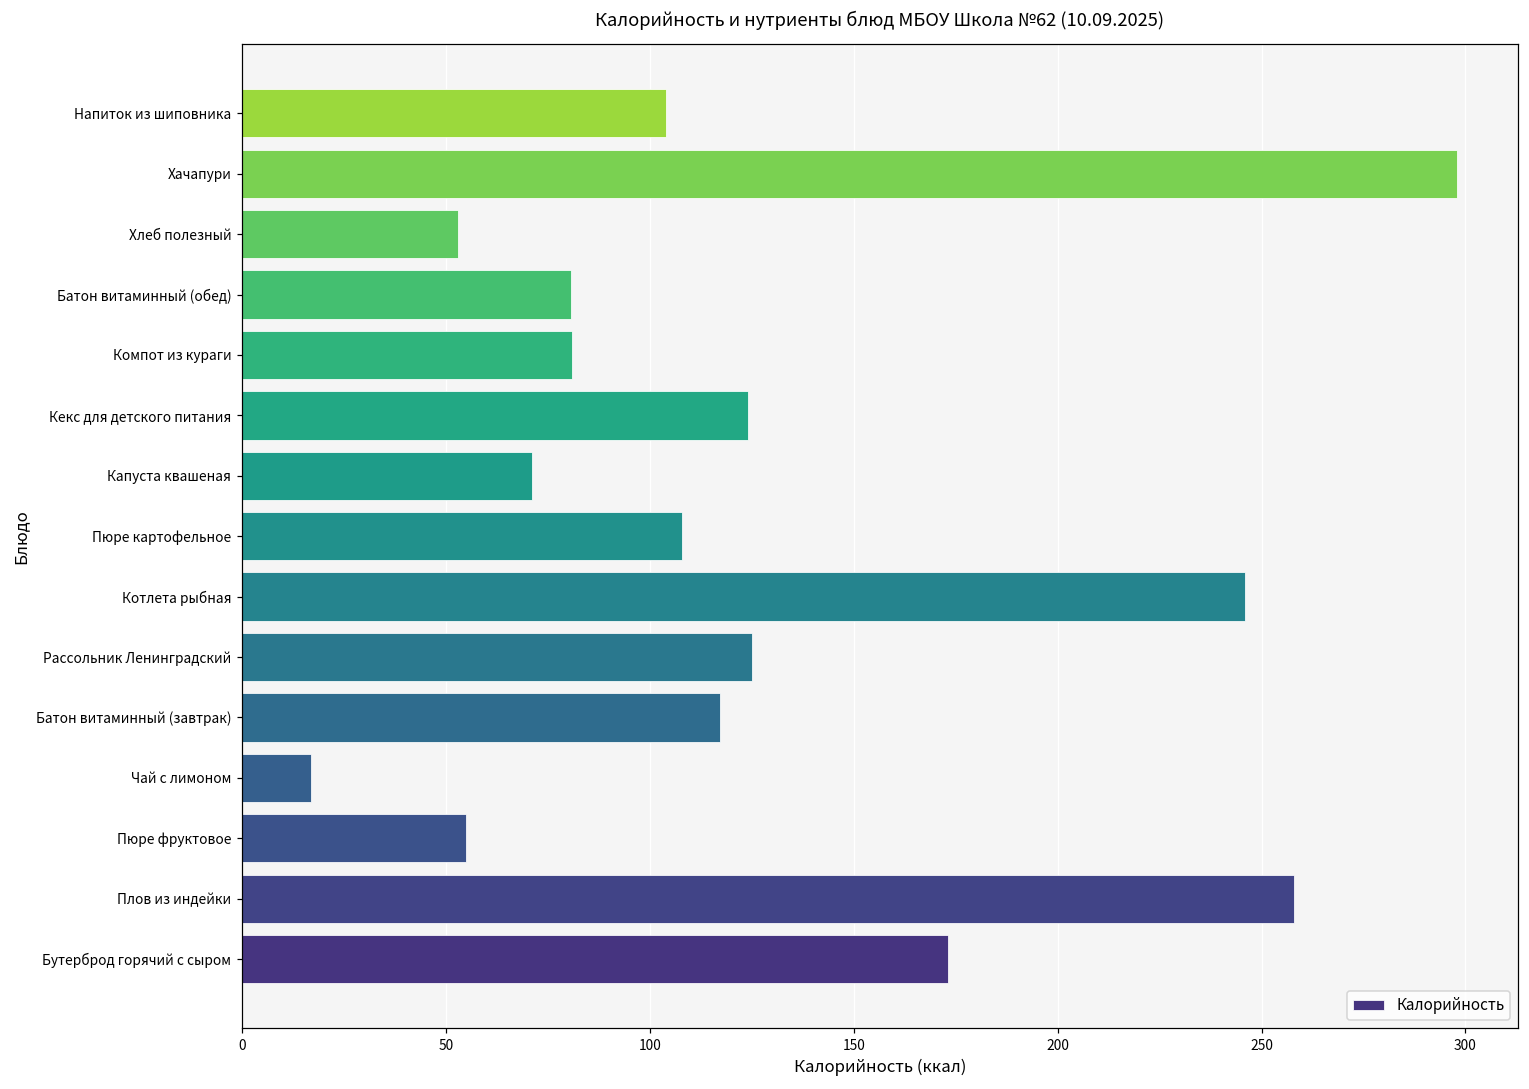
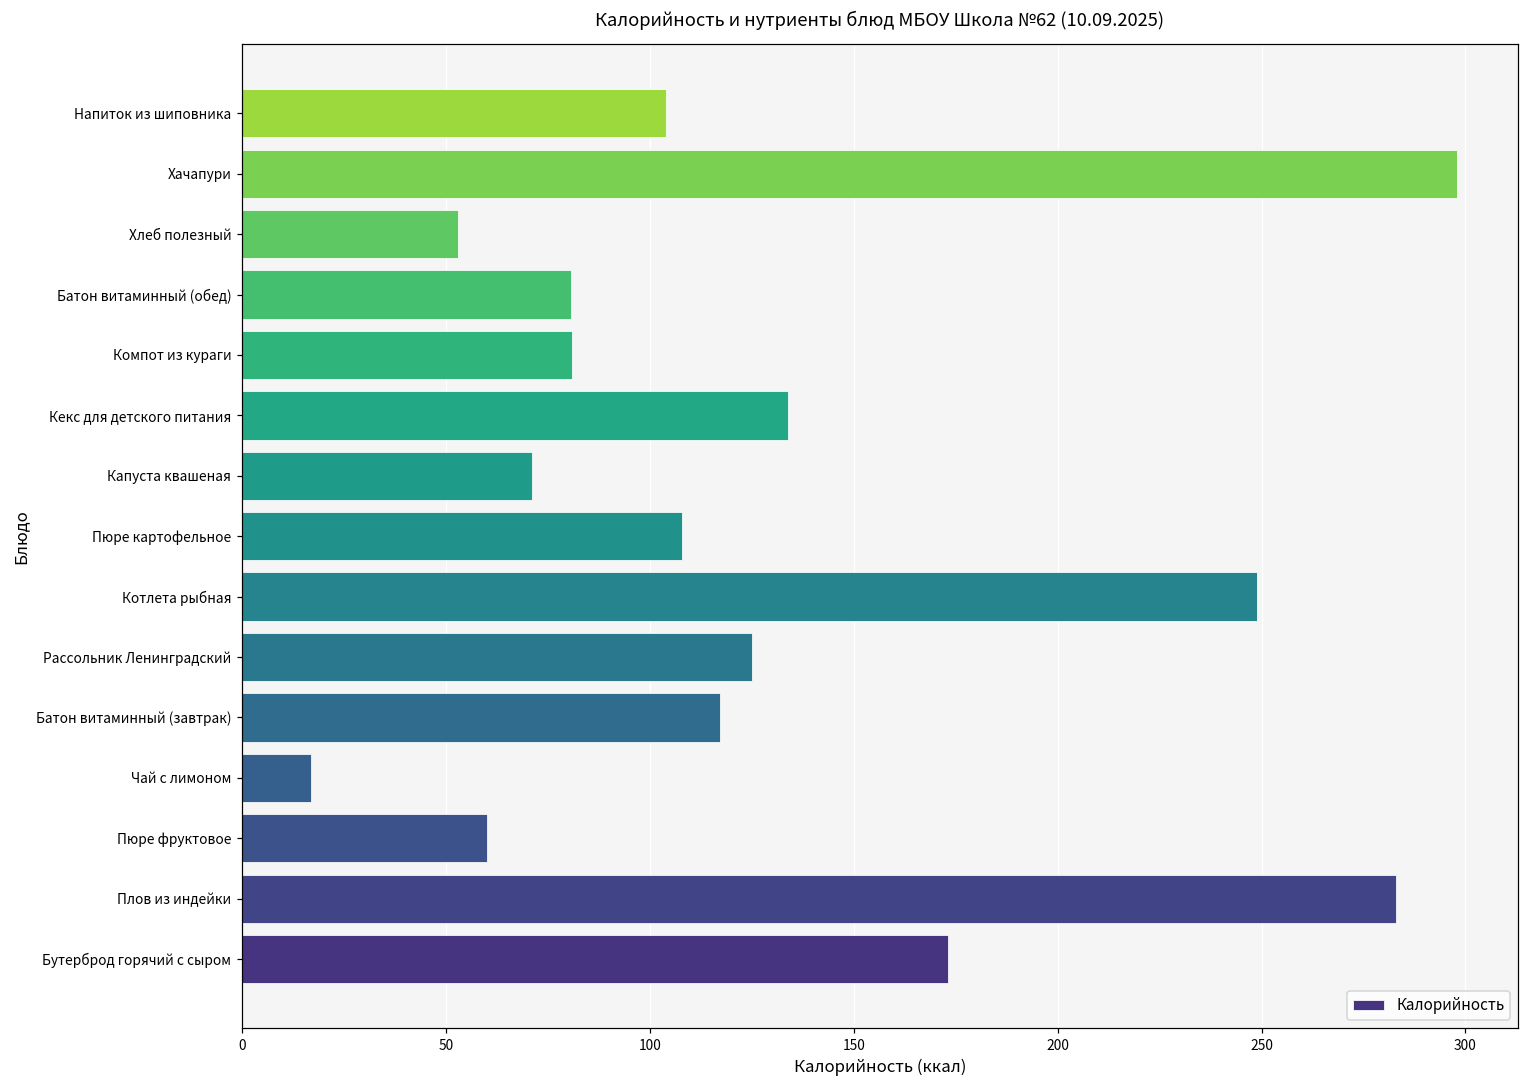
Кекс для детского питания: 124 -> 134
Котлета рыбная: 246 -> 249
Пюре фруктовое: 55 -> 60
Плов из индейки: 258 -> 283
